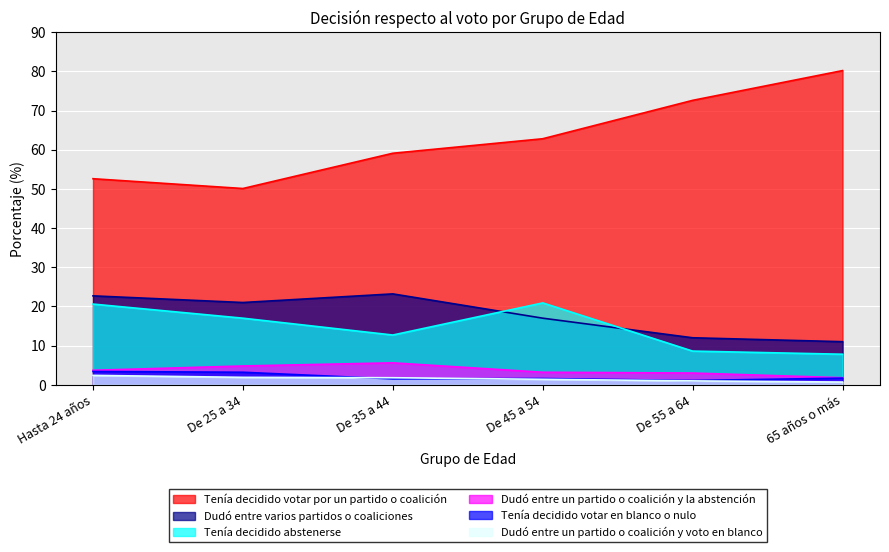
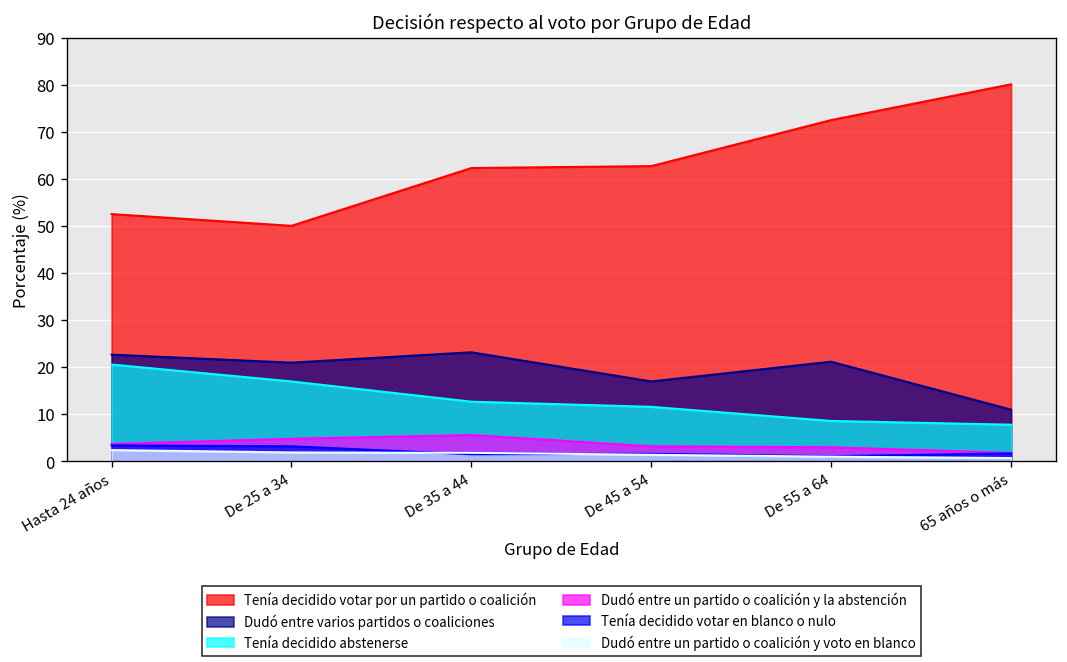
Tenía decidido votar por un partido o coalición, De 35 a 44: 59 -> 62
Tenía decidido abstenerse, De 45 a 54: 21 -> 12
Dudó entre varios partidos o coaliciones, De 55 a 64: 12 -> 21
